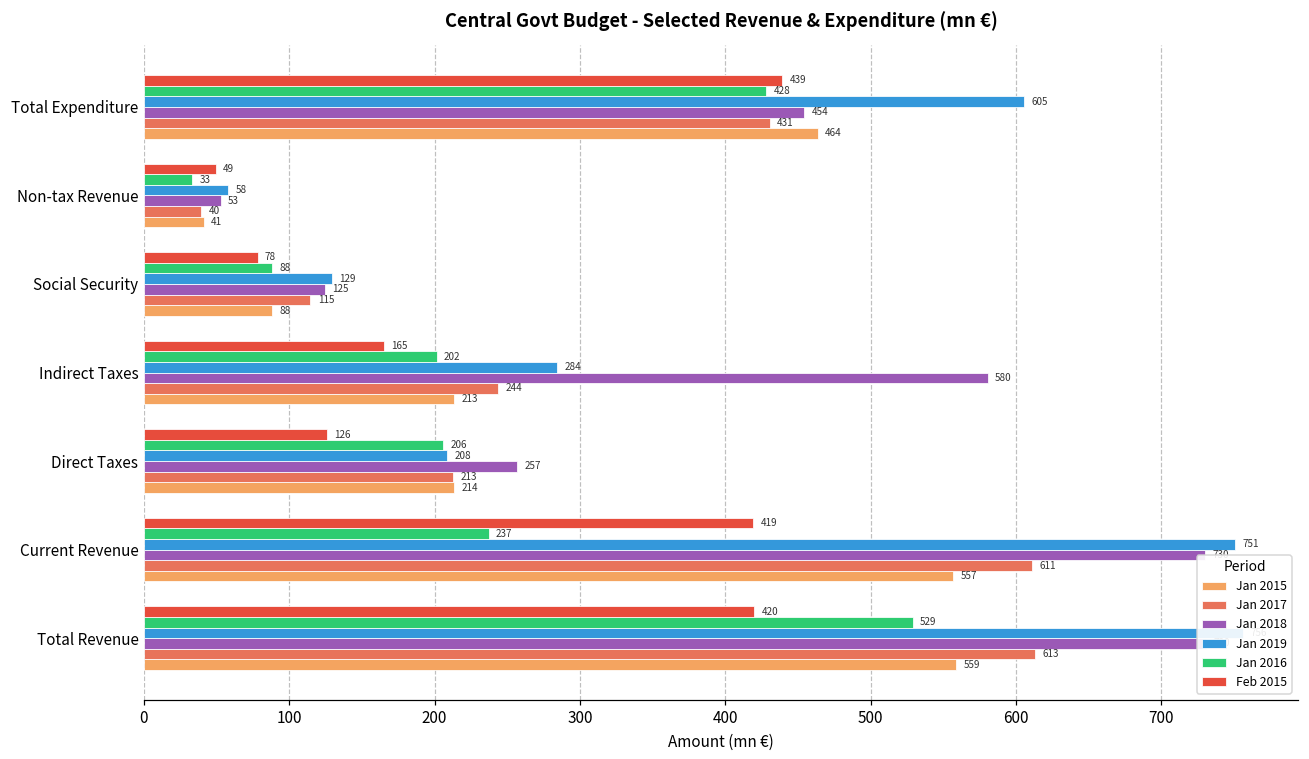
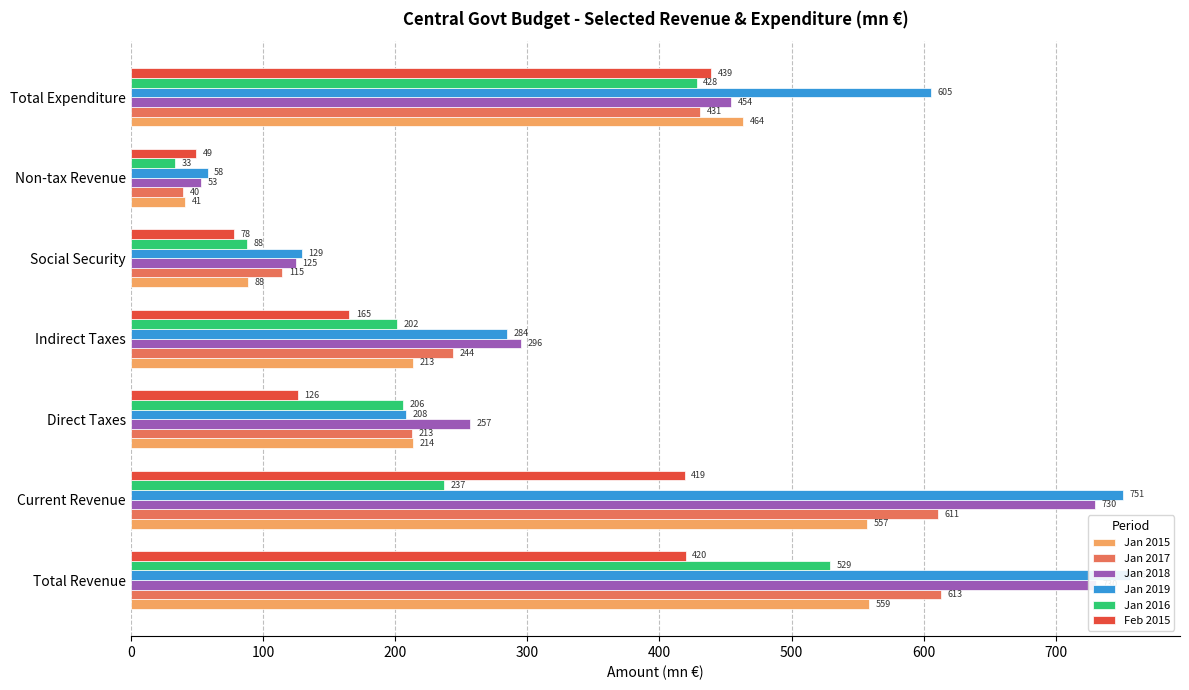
Jan 2018, Indirect Taxes: 580 -> 296
